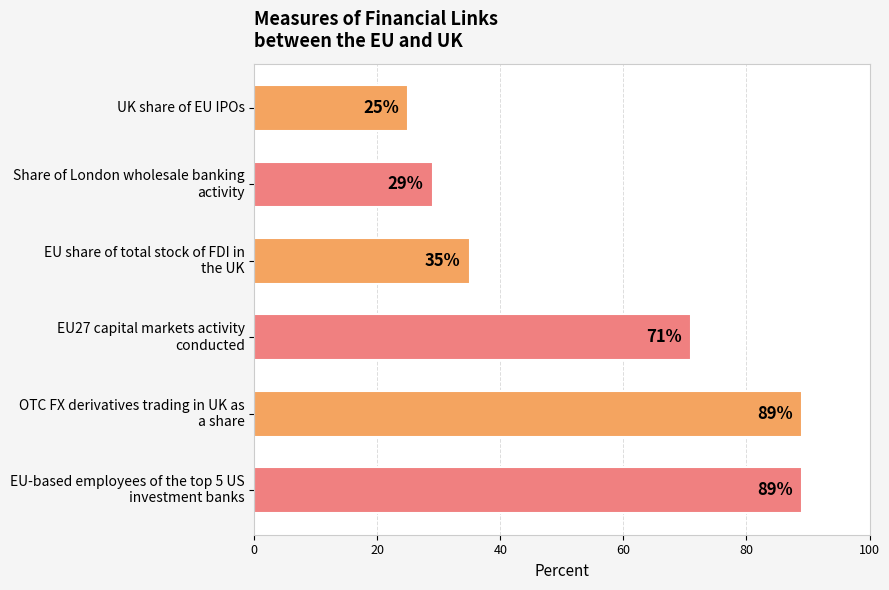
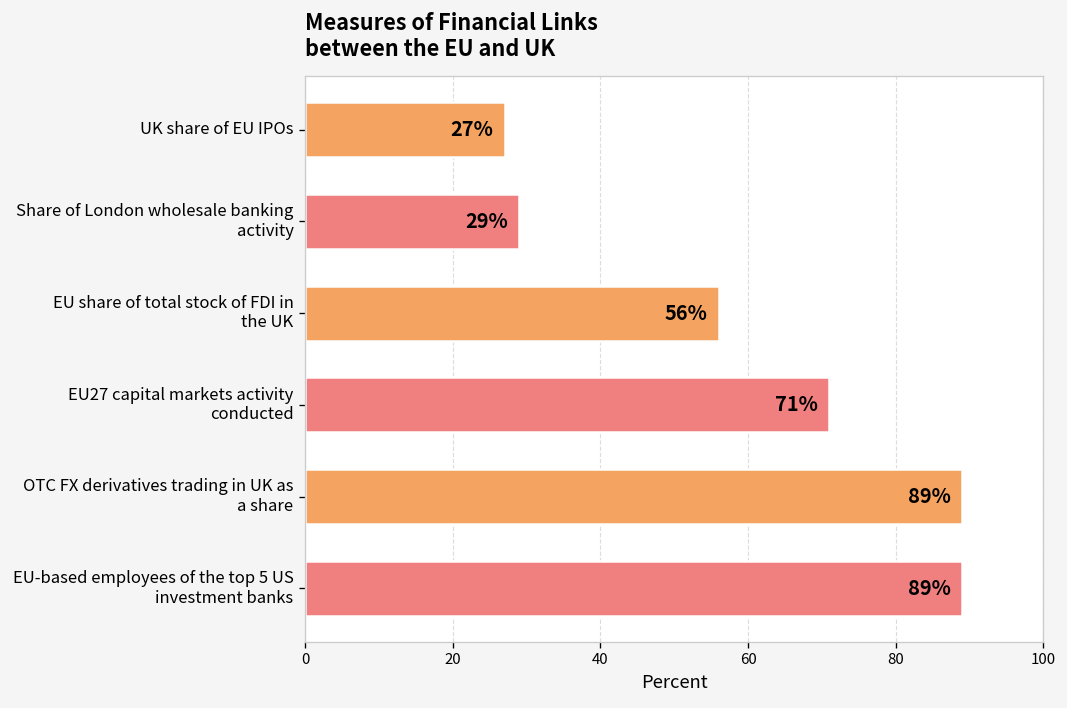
UK share of EU IPOs: 25% -> 27%
EU share of total stock of FDI in the UK: 35% -> 56%
